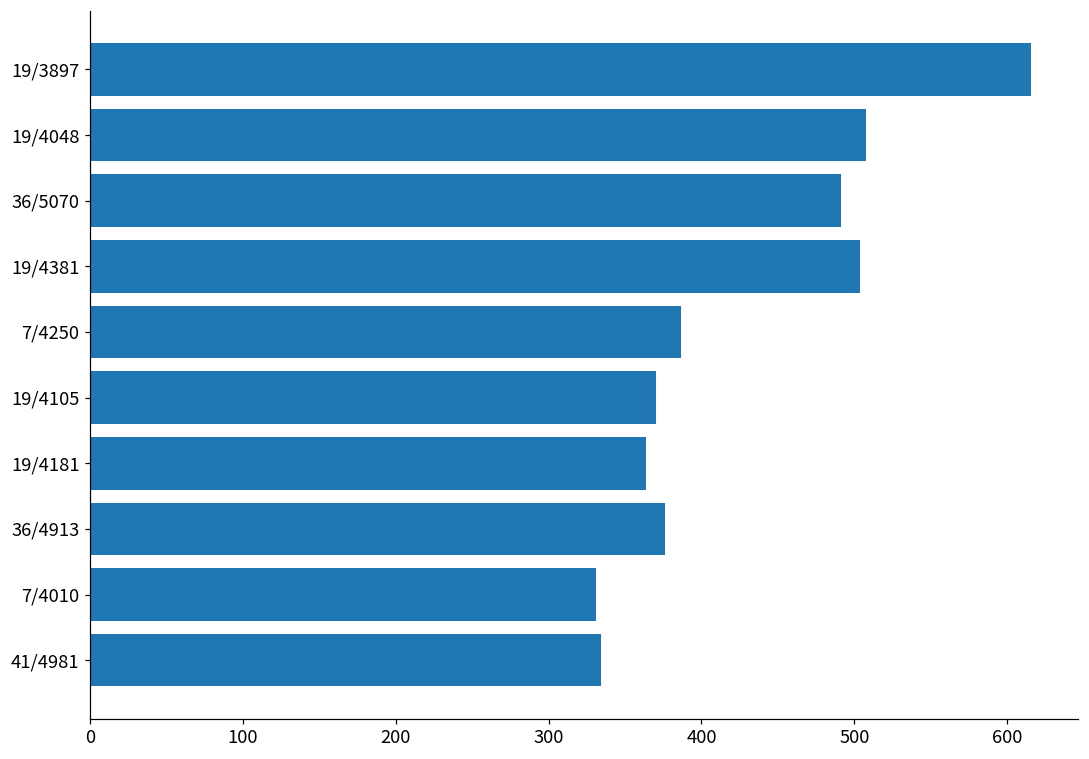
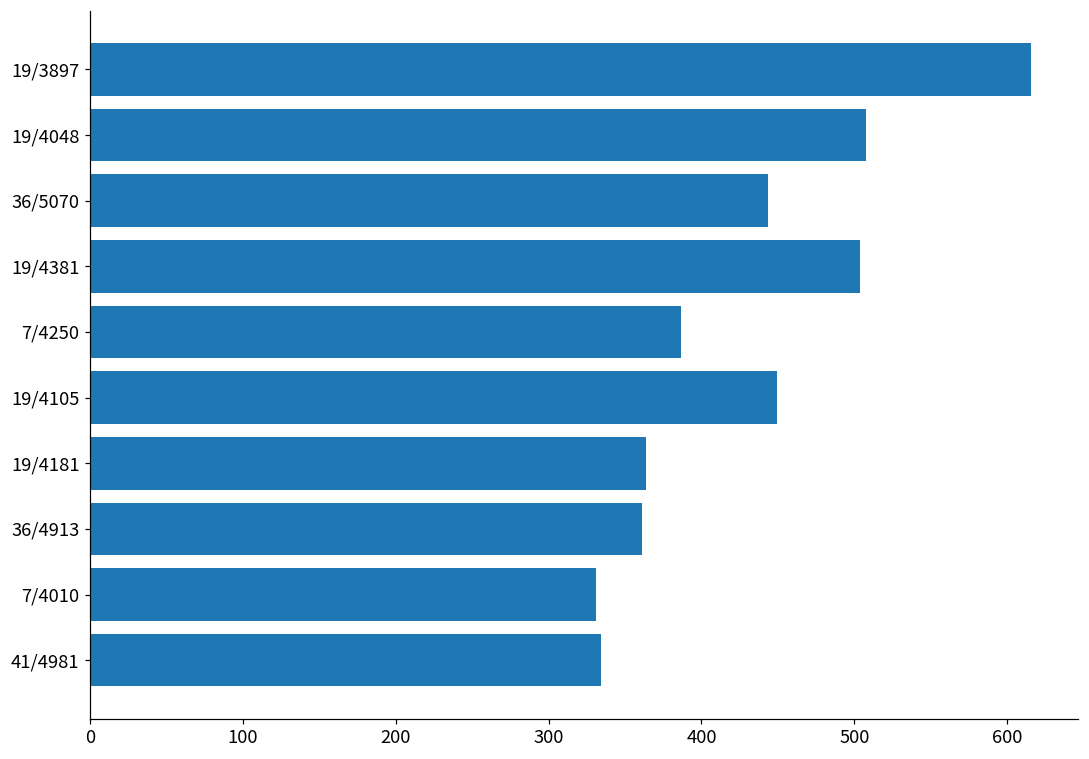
36/5070: 492 -> 444
19/4105: 370 -> 449
36/4913: 376 -> 361
